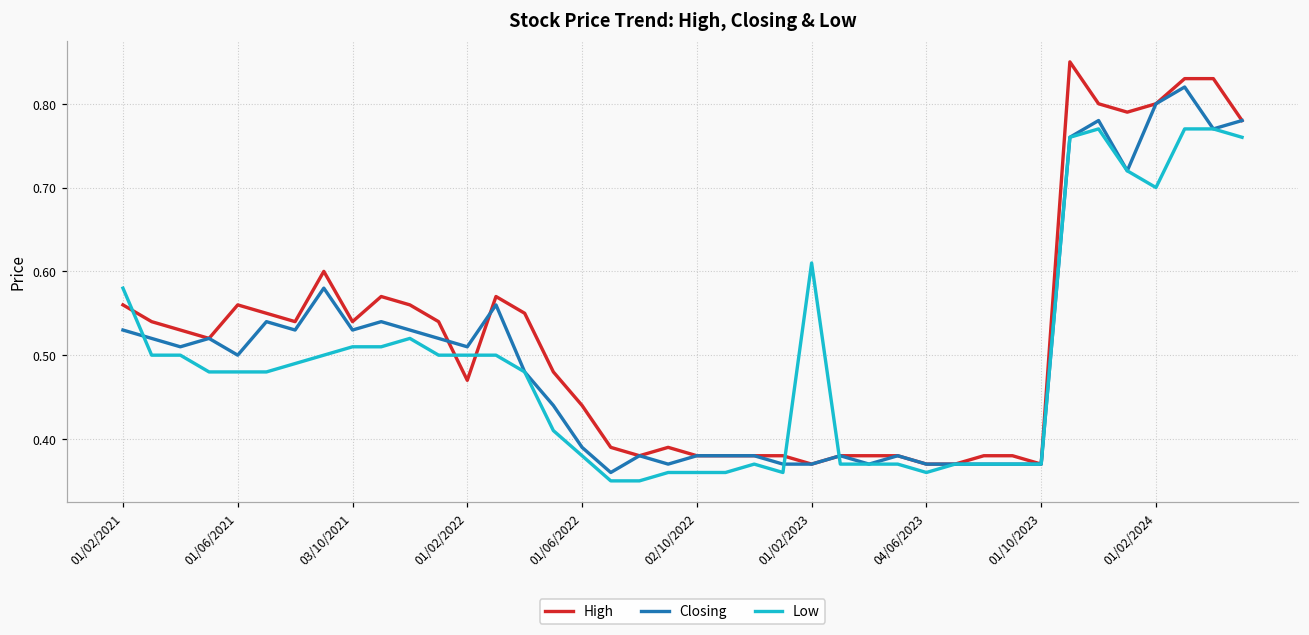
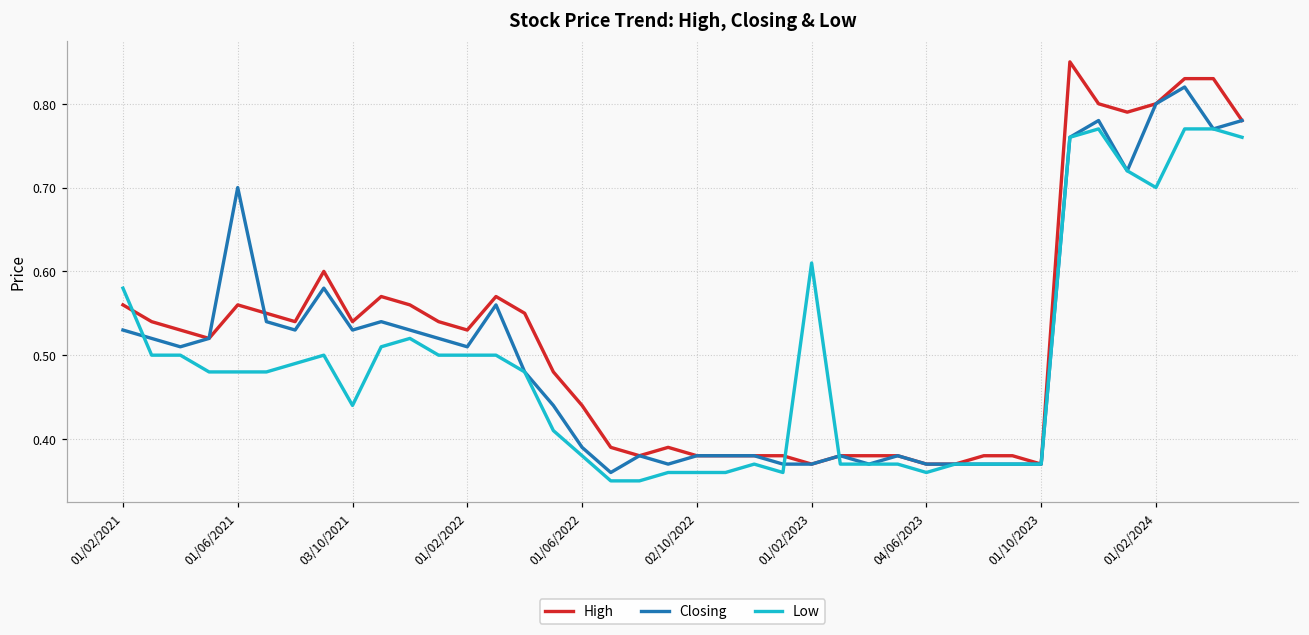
Closing, 01/06/2021: 0.5 -> 0.7
Low, 03/10/2021: 0.51 -> 0.44
High, 01/02/2022: 0.47 -> 0.53
